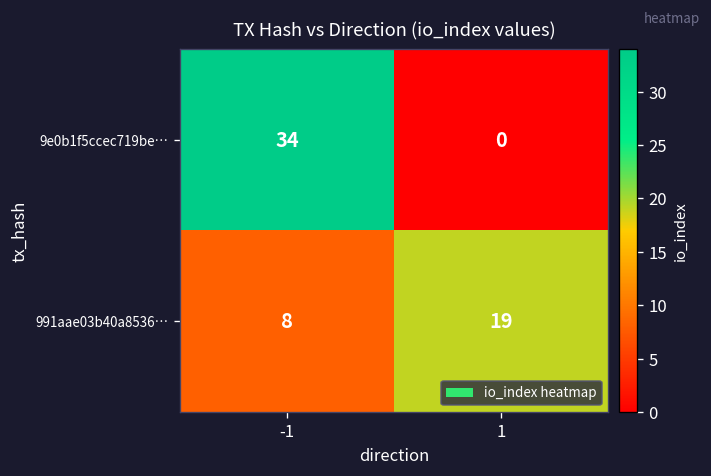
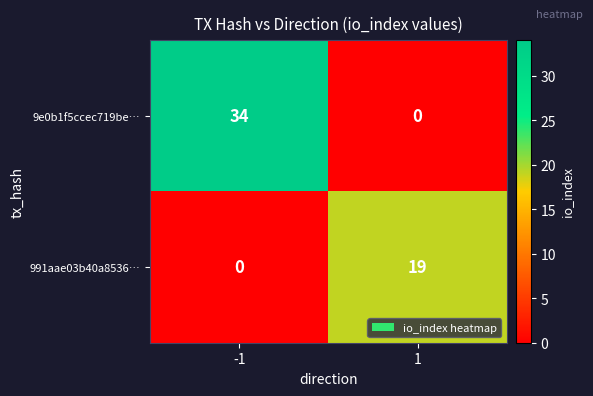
991aae03b40a8536…, -1: 8 -> 0
